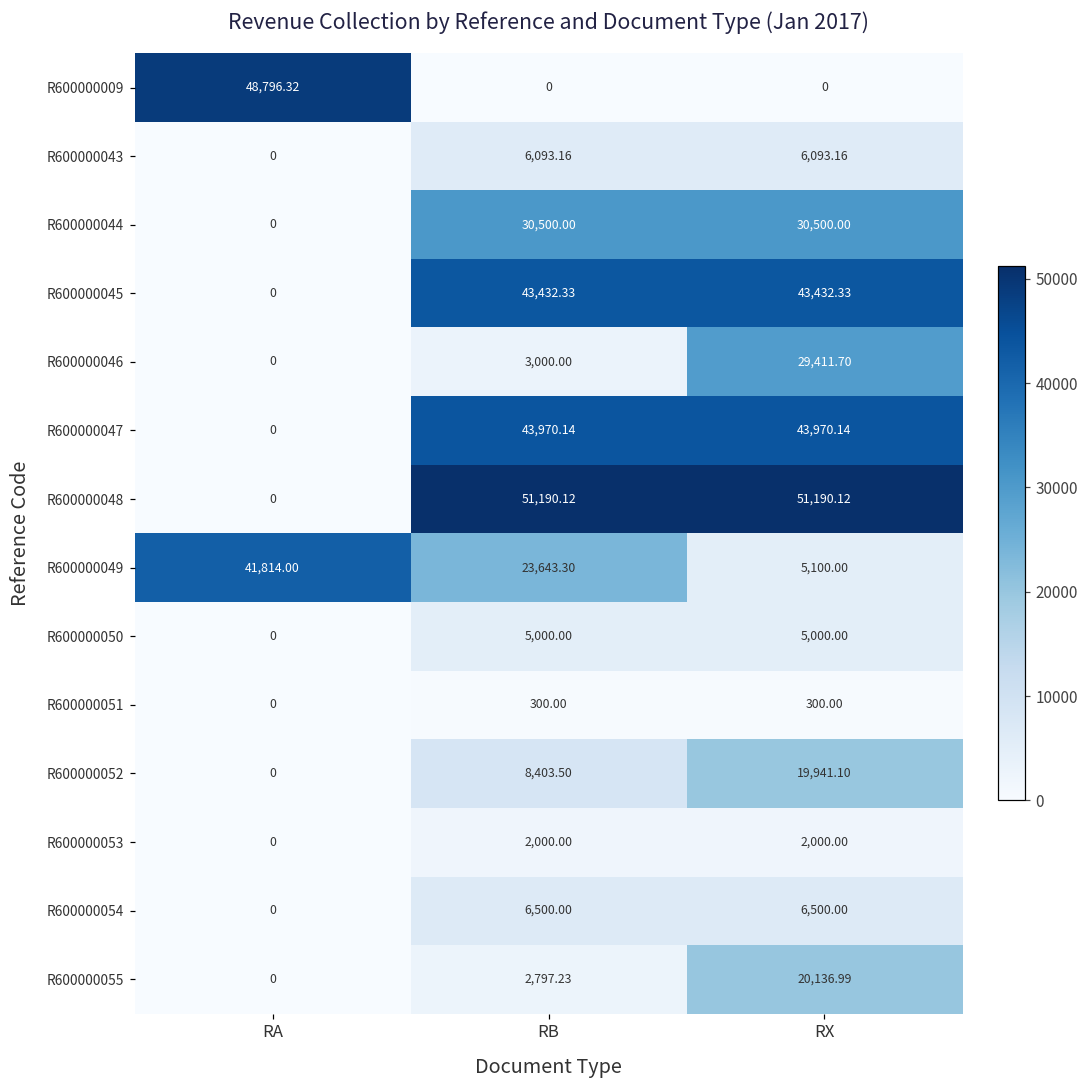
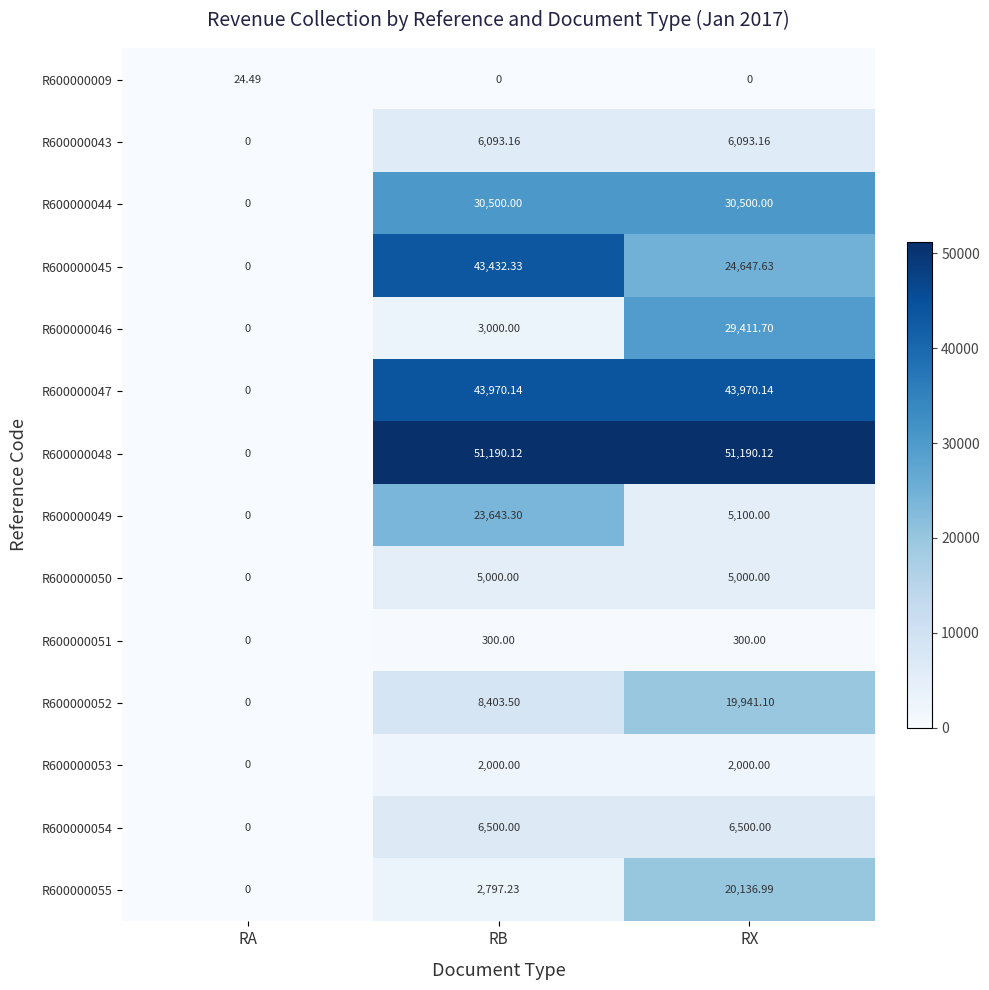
R600000009, RA: 48,796.32 -> 24.49
R600000045, RX: 43,432.33 -> 24,647.63
R600000049, RA: 41,814.00 -> 0
